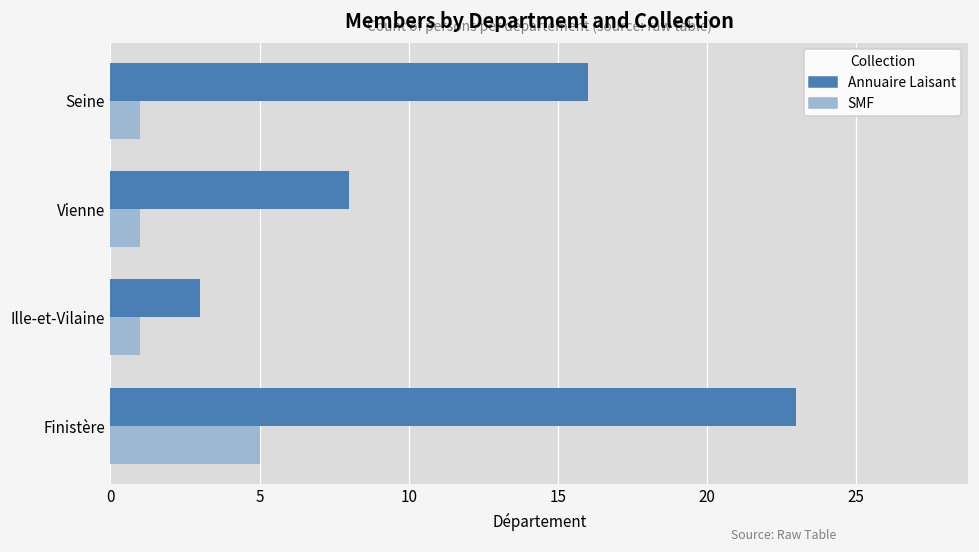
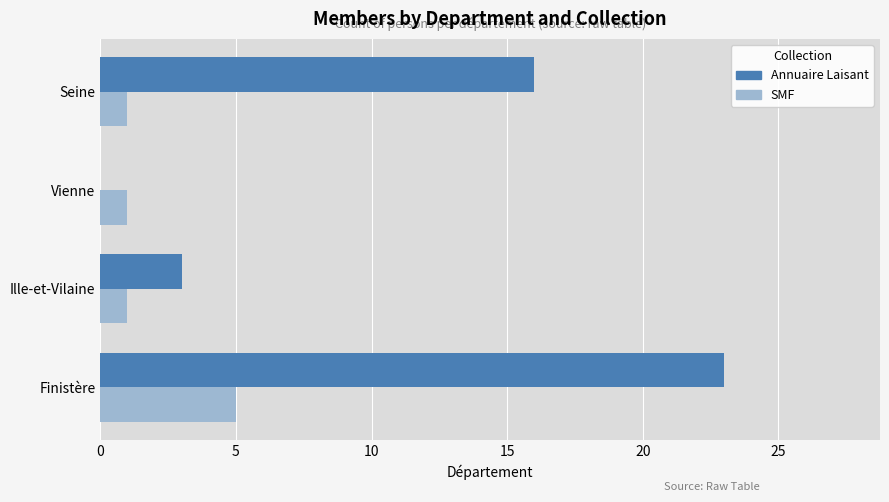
Annuaire Laisant, Vienne: 8 -> 0
